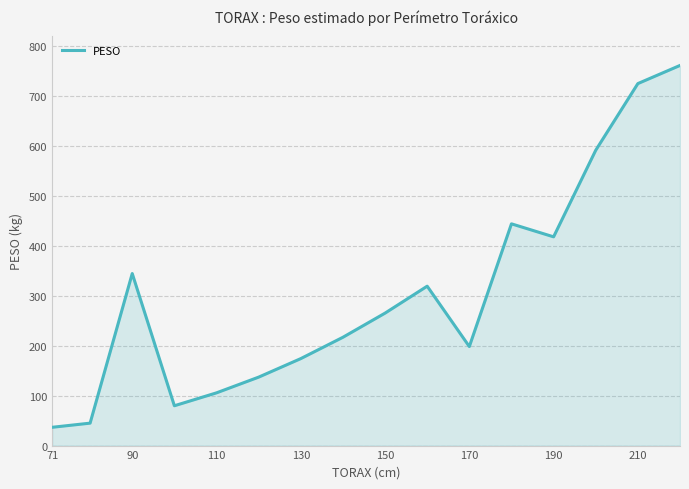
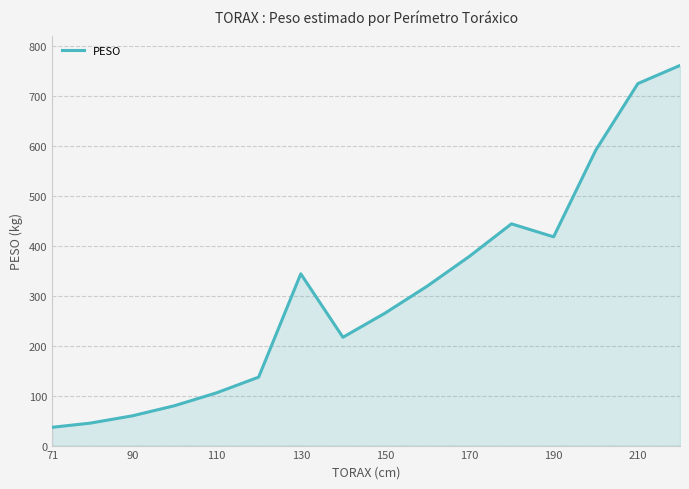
90: 340 -> 60
130: 170 -> 340
170: 200 -> 380
